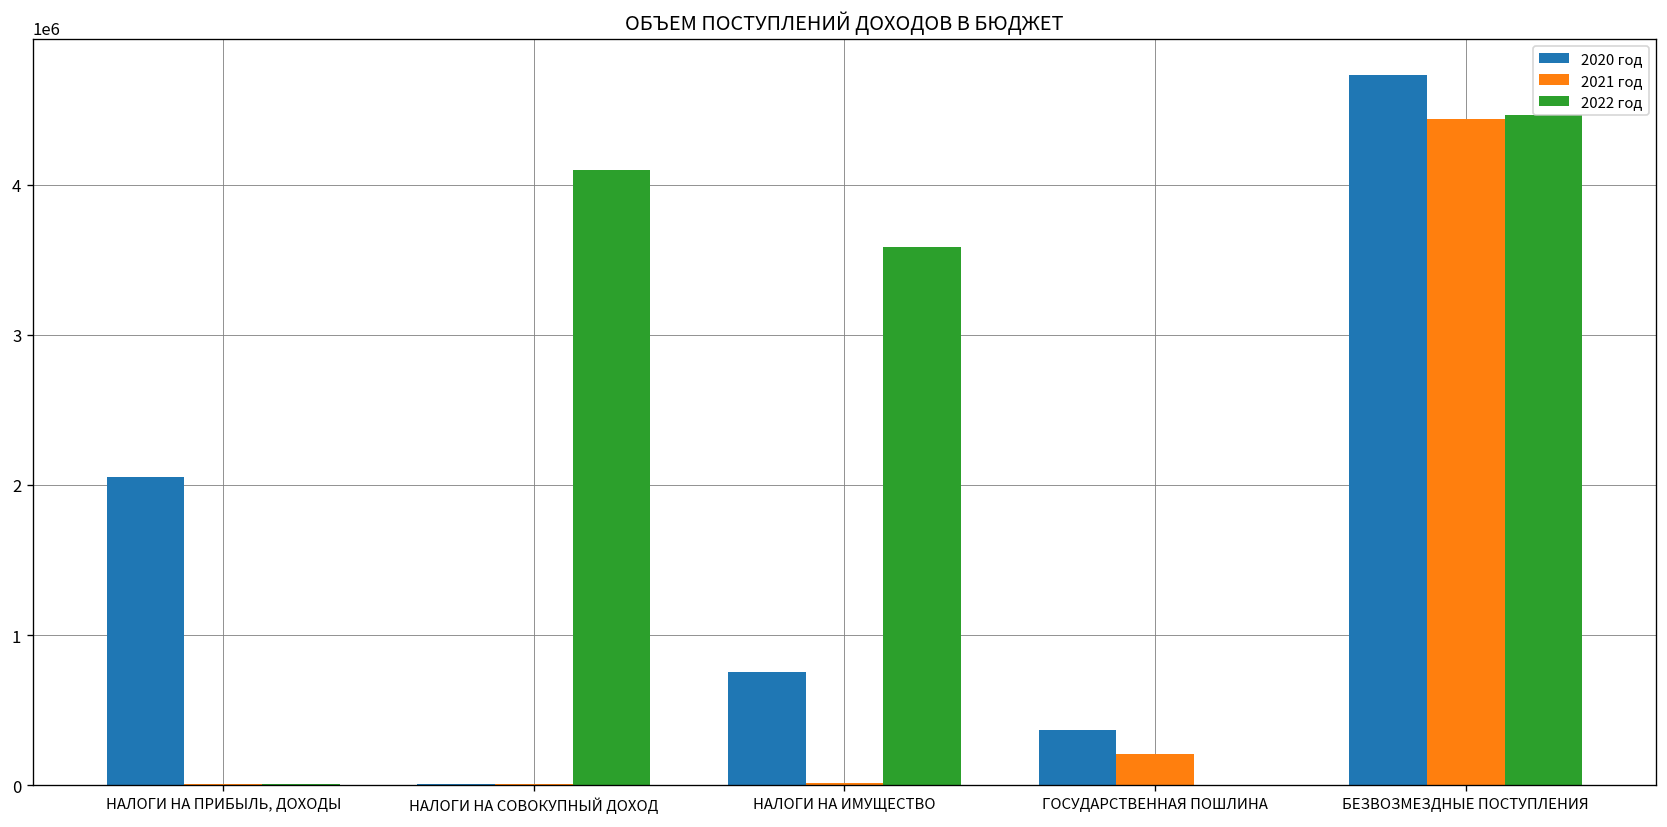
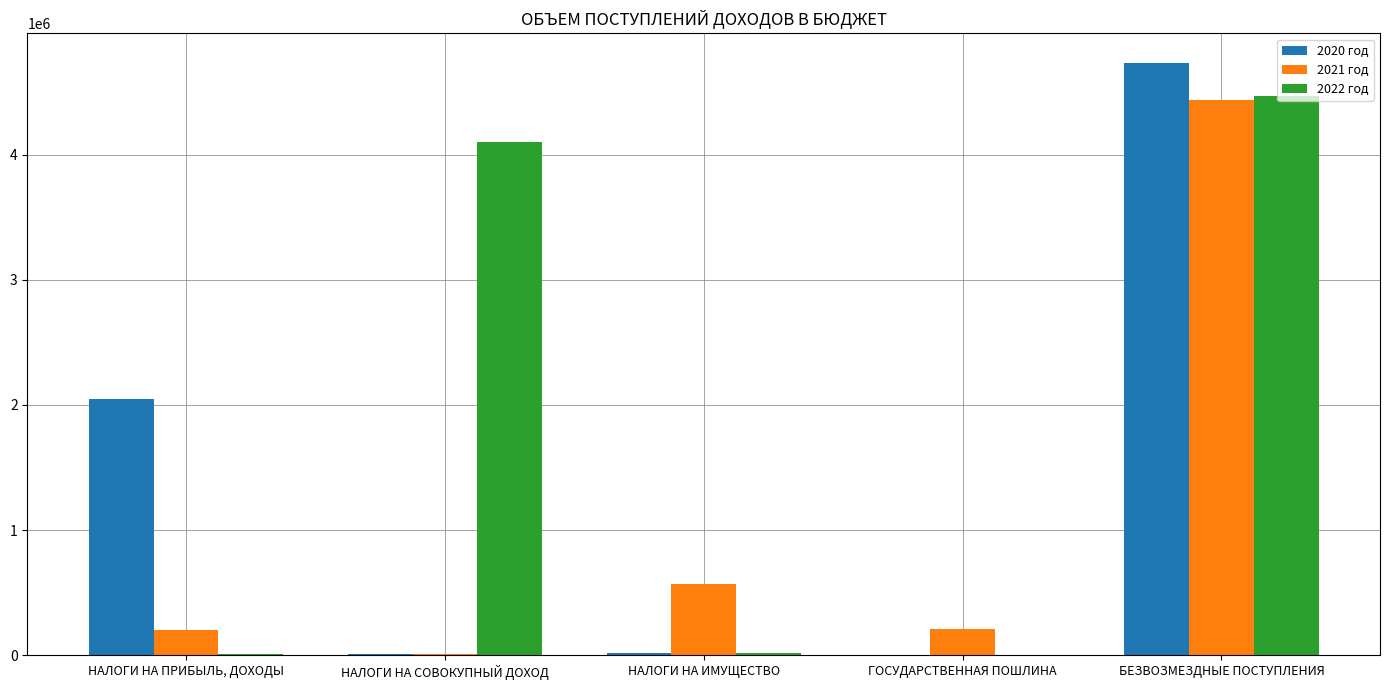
2021 год, НАЛОГИ НА ПРИБЫЛЬ, ДОХОДЫ: 10000 -> 200000
2020 год, НАЛОГИ НА ИМУЩЕСТВО: 750000 -> 20000
2021 год, НАЛОГИ НА ИМУЩЕСТВО: 20000 -> 570000
2022 год, НАЛОГИ НА ИМУЩЕСТВО: 3580000 -> 20000
2020 год, ГОСУДАРСТВЕННАЯ ПОШЛИНА: 370000 -> 0
